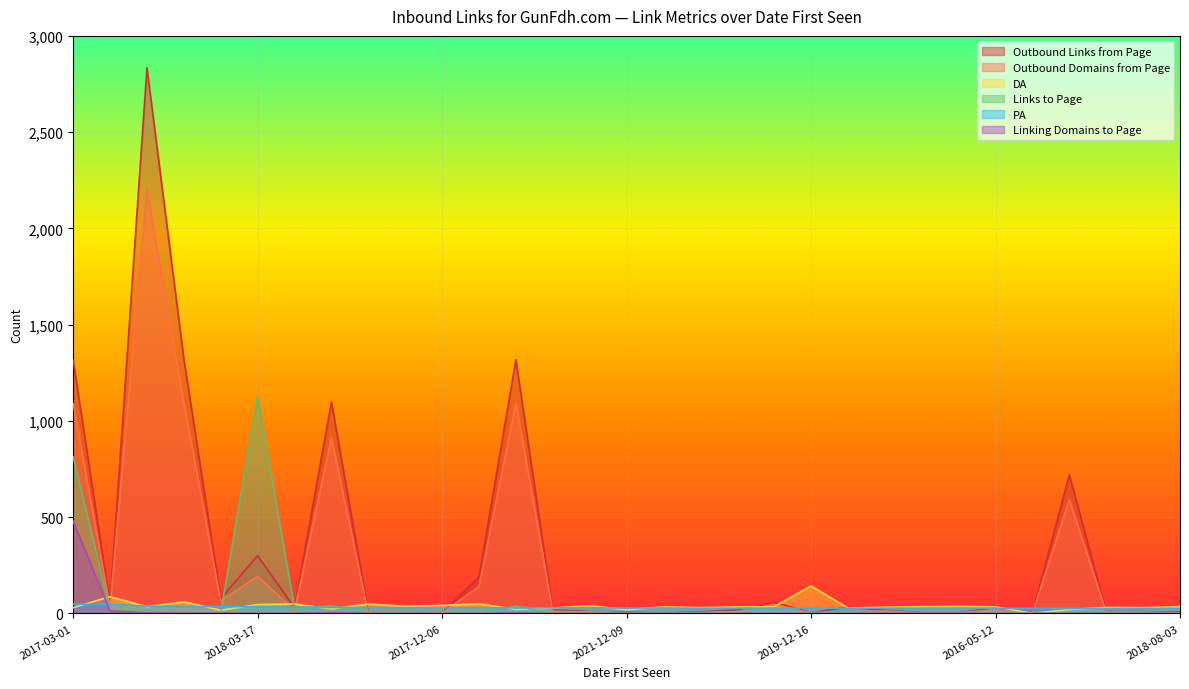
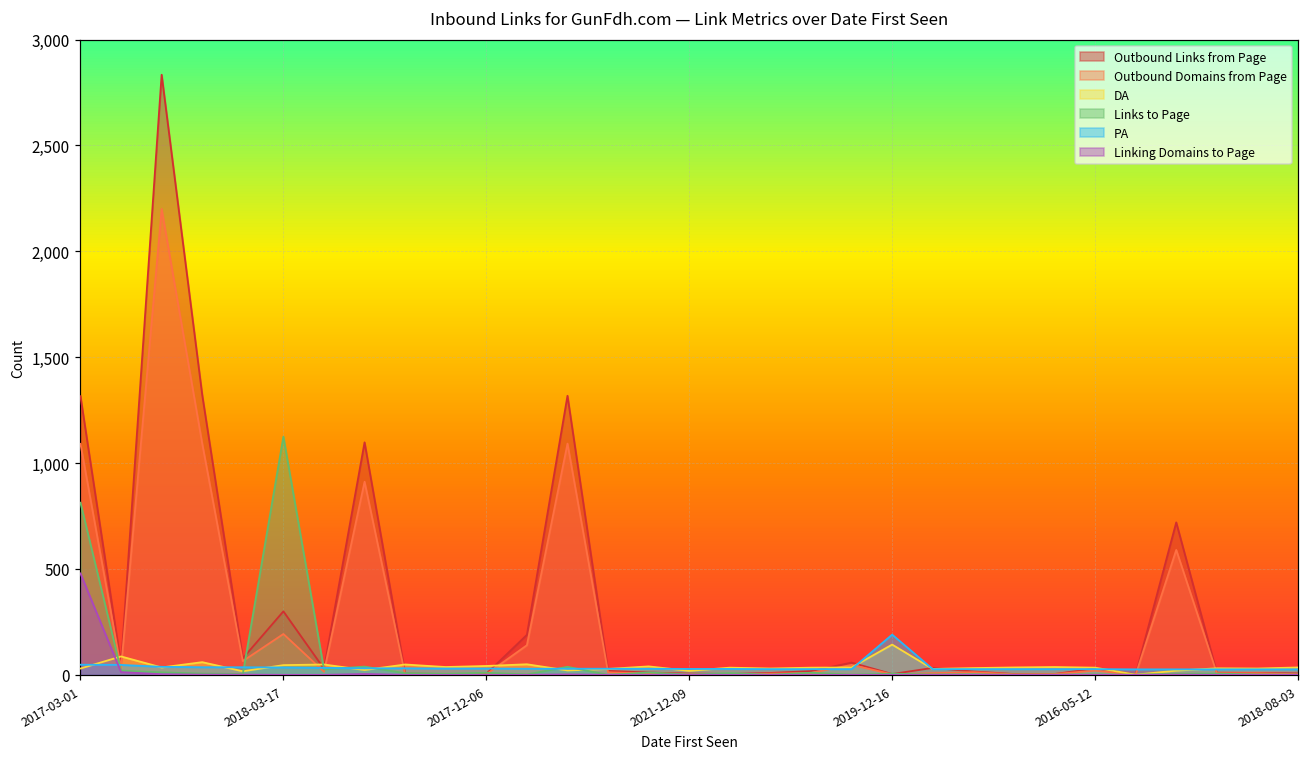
PA, 2019-12-16: 30 -> 190
